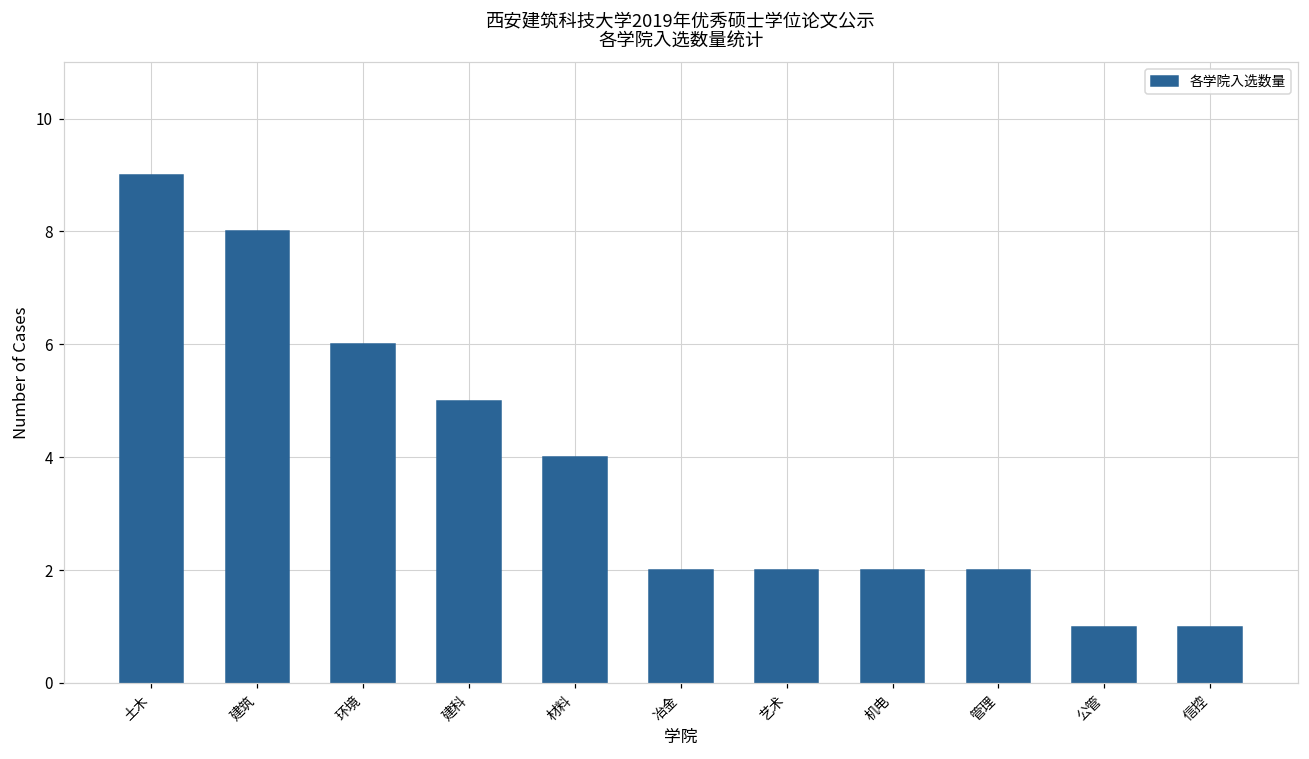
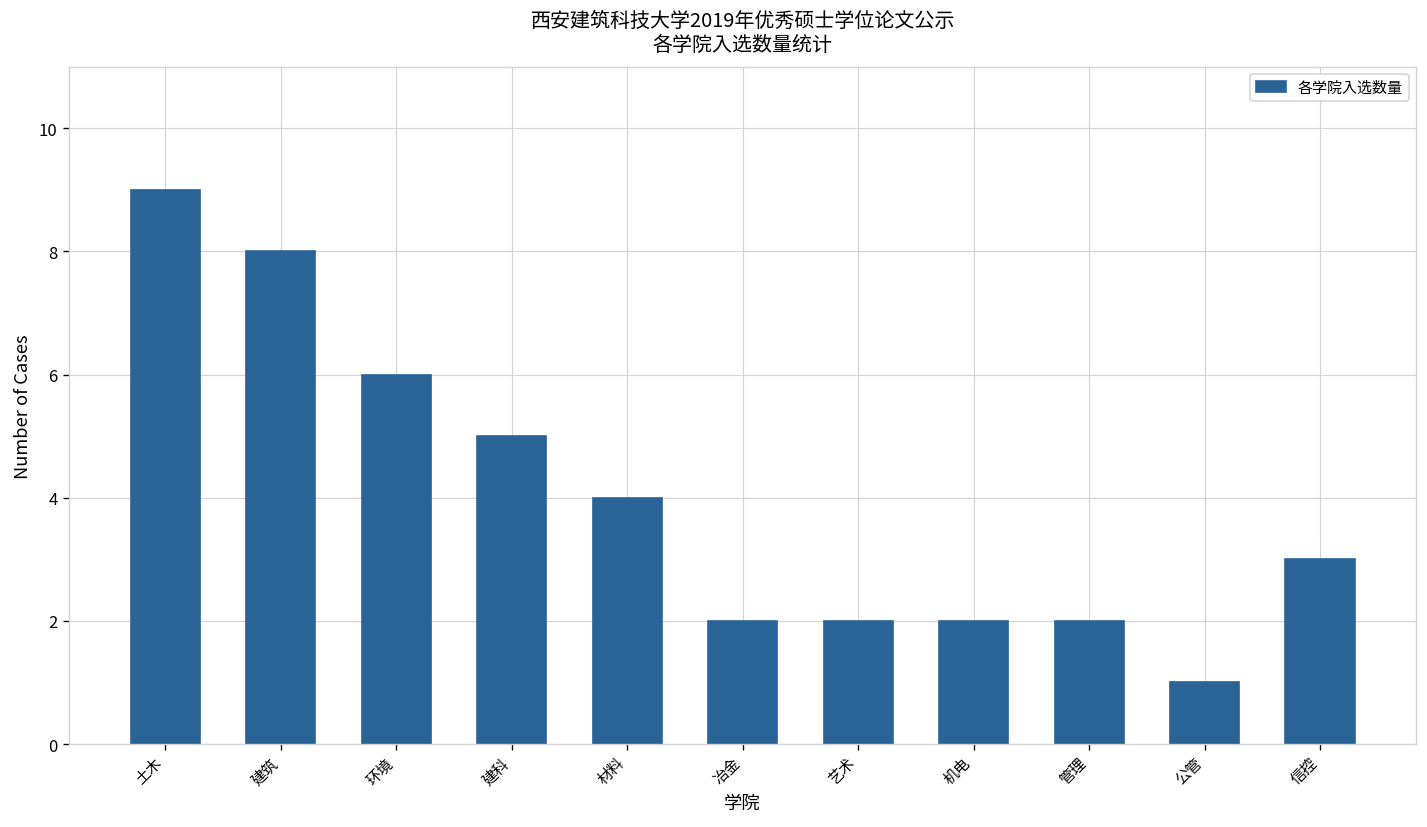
信控: 1 -> 3
